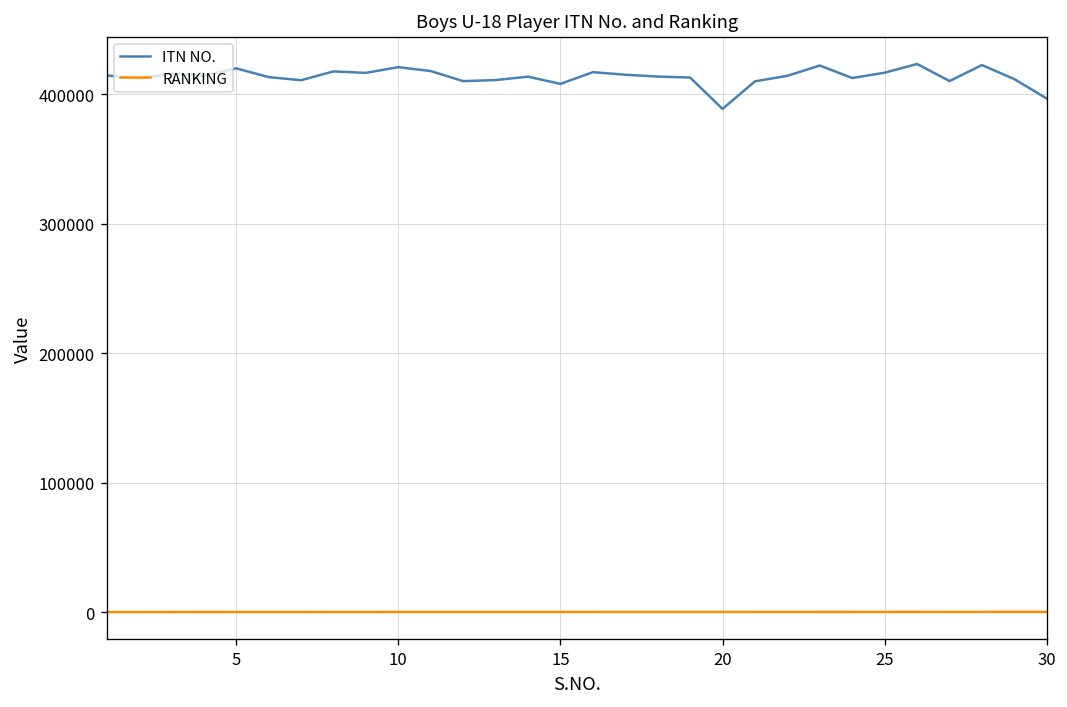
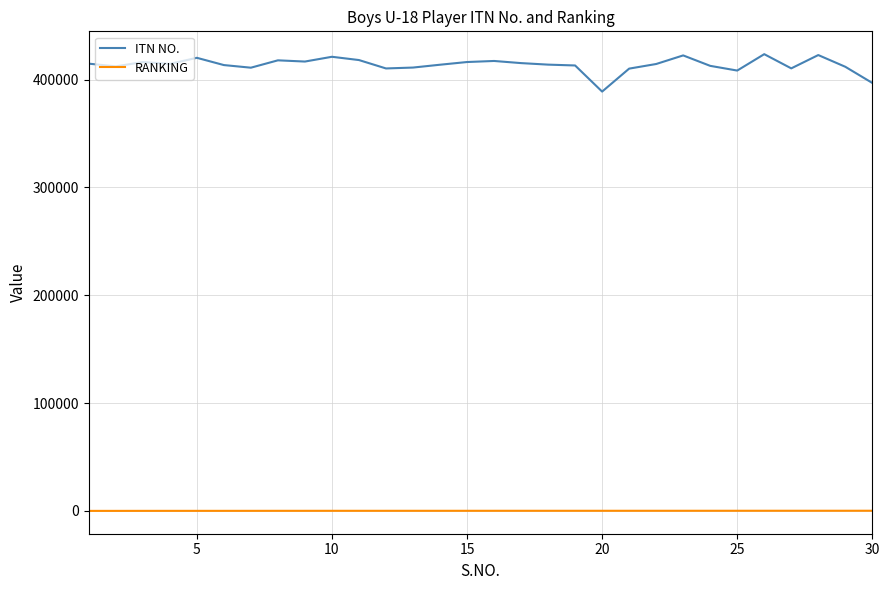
ITN NO., 15: 408000 -> 416000
ITN NO., 25: 417000 -> 408000
